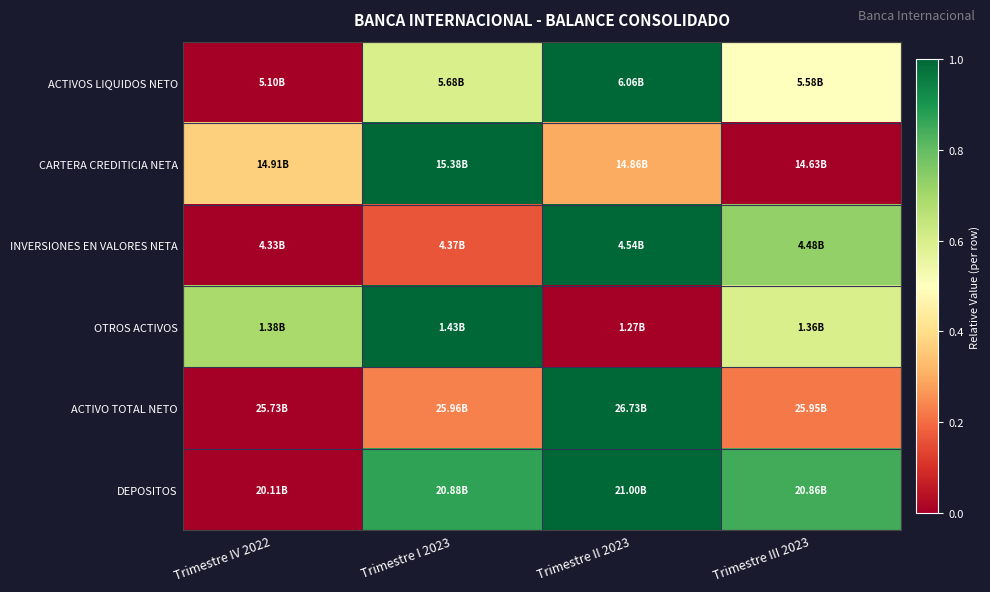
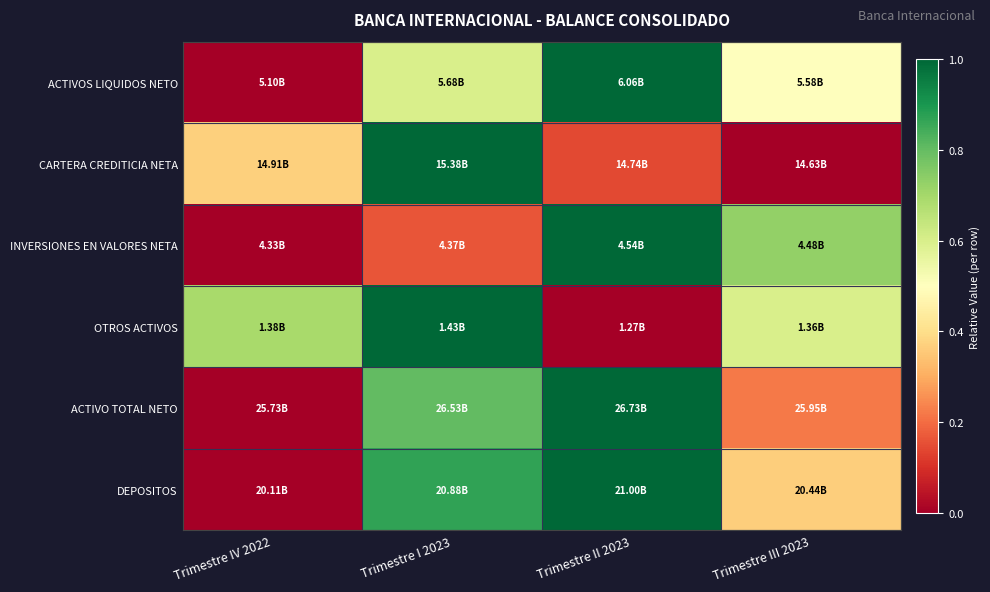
CARTERA CREDITICIA NETA, Trimestre II 2023: 14.86B -> 14.74B
ACTIVO TOTAL NETO, Trimestre I 2023: 25.96B -> 26.53B
DEPOSITOS, Trimestre III 2023: 20.86B -> 20.44B
